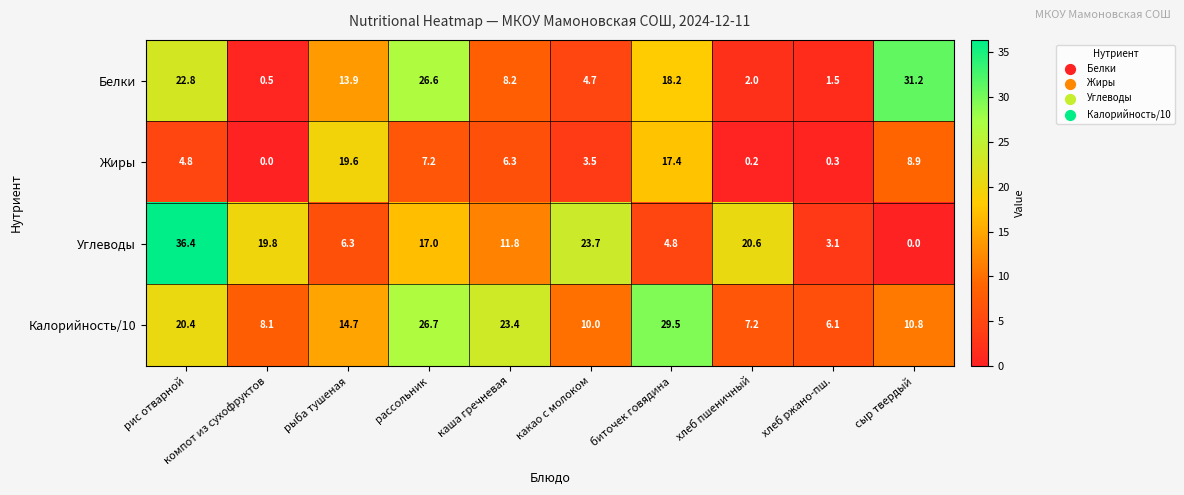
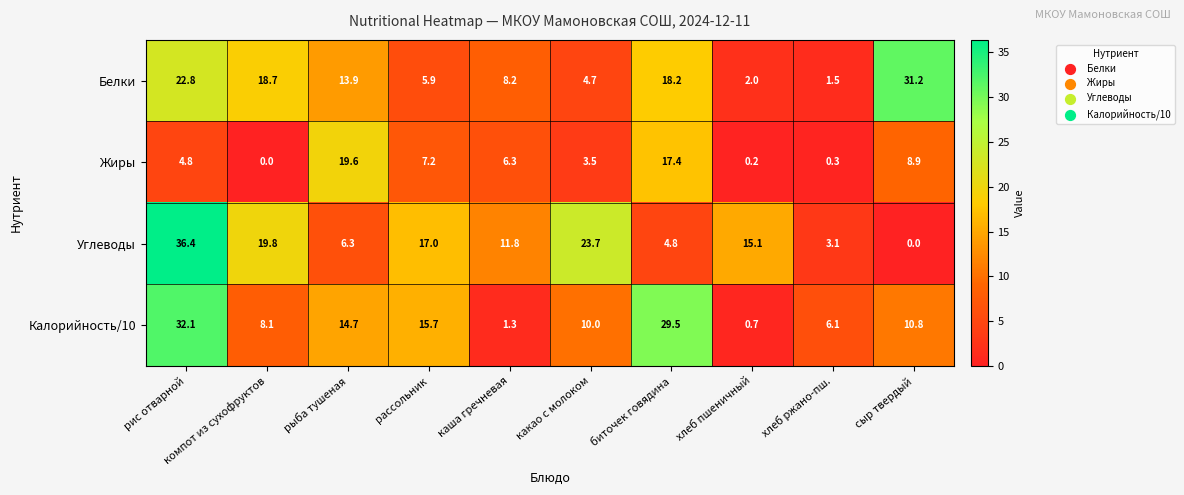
Белки, компот из сухофруктов: 0.5 -> 18.7
Белки, рассольник: 26.6 -> 5.9
Углеводы, хлеб пшеничный: 20.6 -> 15.1
Калорийность/10, рис отварной: 20.4 -> 32.1
Калорийность/10, рассольник: 26.7 -> 15.7
Калорийность/10, каша гречневая: 23.4 -> 1.3
Калорийность/10, хлеб пшеничный: 7.2 -> 0.7
